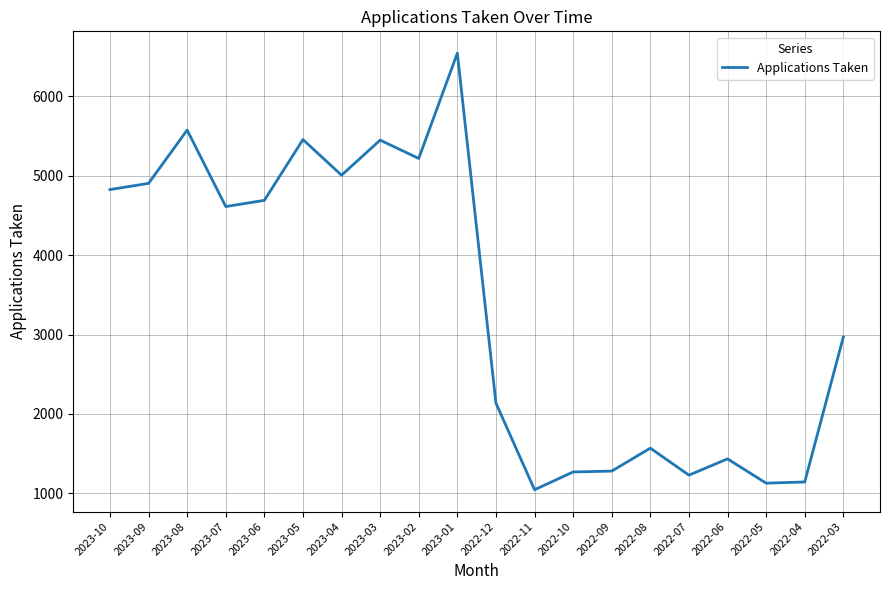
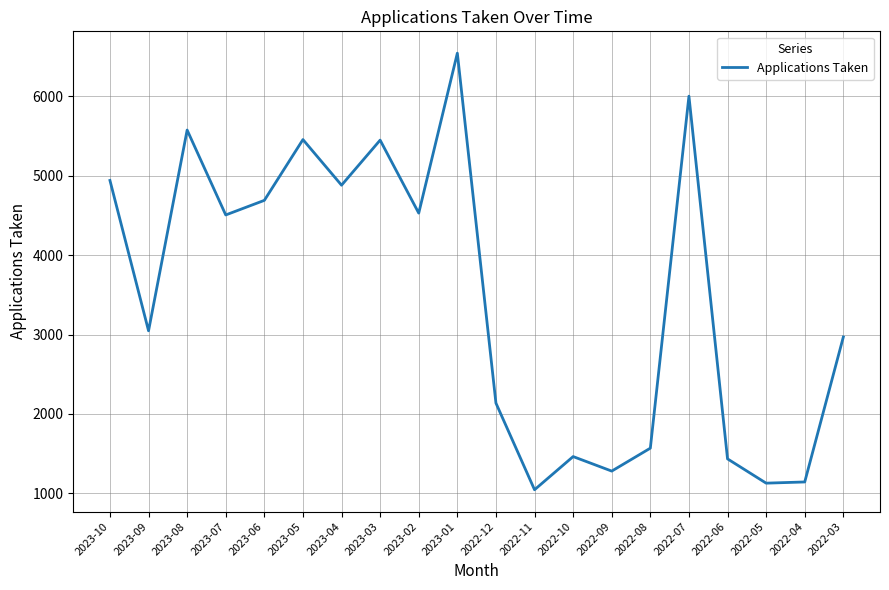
2023-10: 4800 -> 4900
2023-09: 4900 -> 3000
2023-07: 4600 -> 4500
2023-04: 5000 -> 4900
2023-02: 5200 -> 4500
2022-10: 1300 -> 1500
2022-07: 1200 -> 6000
